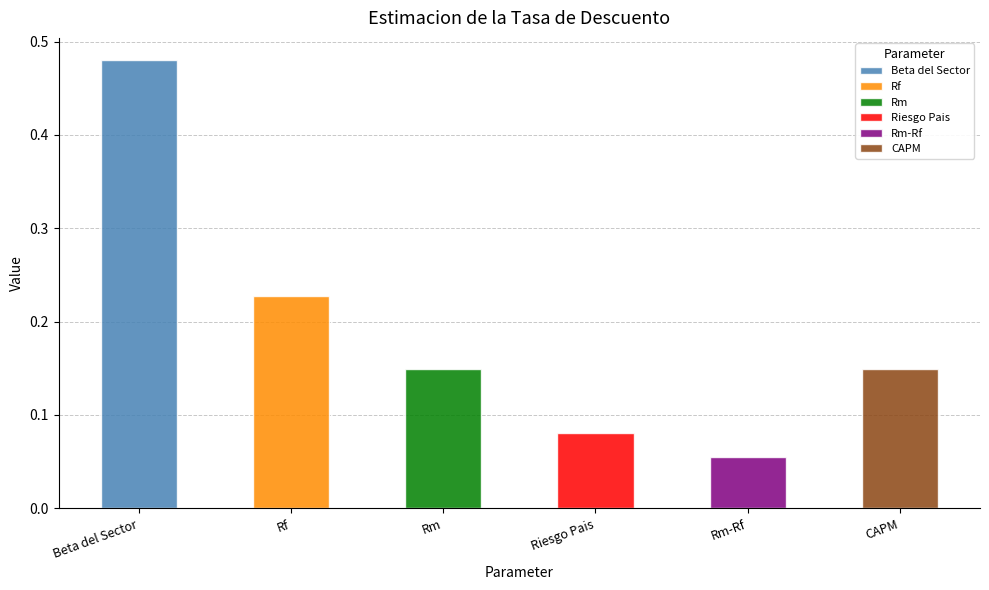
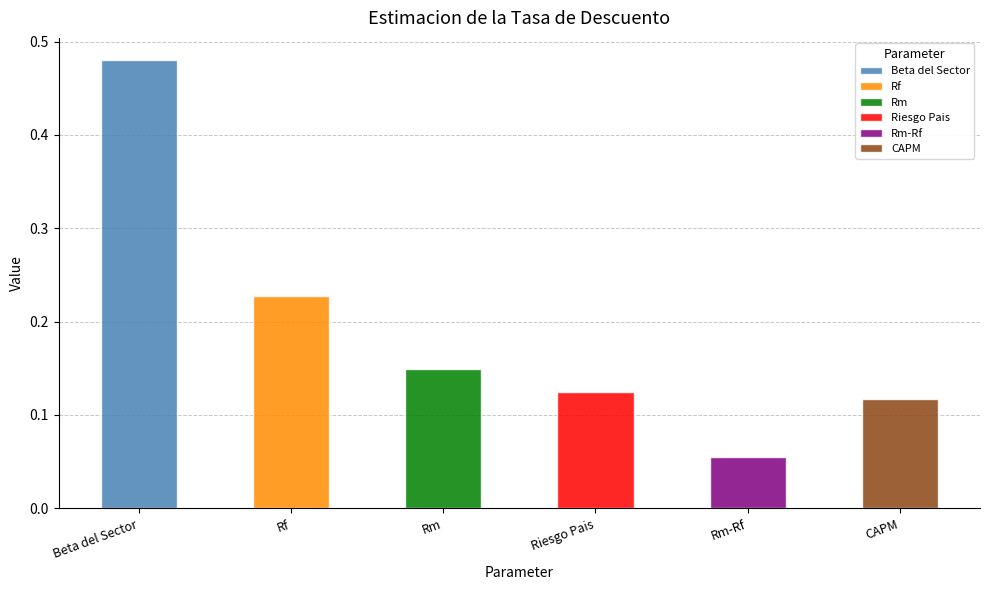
Riesgo Pais: 0.08 -> 0.13
CAPM: 0.15 -> 0.12
